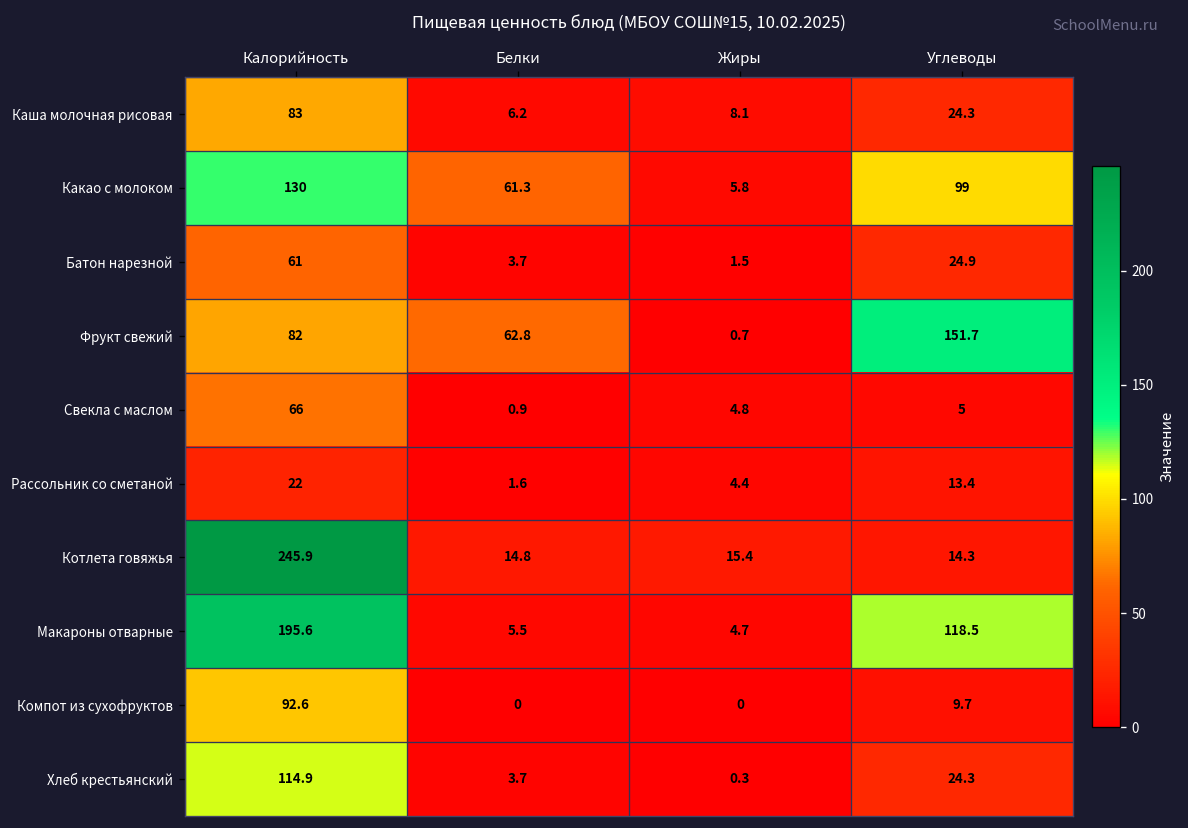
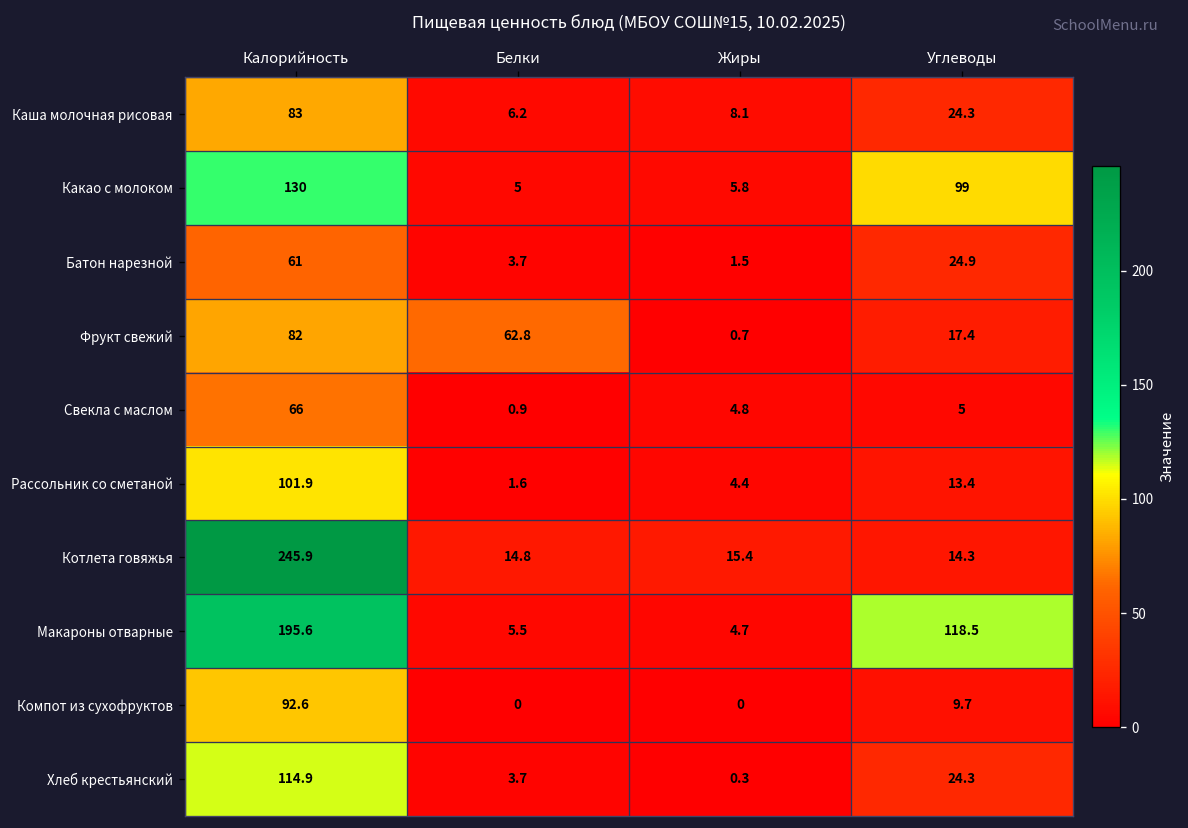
Какао с молоком, Белки: 61.3 -> 5
Фрукт свежий, Углеводы: 151.7 -> 17.4
Рассольник со сметаной, Калорийность: 22 -> 101.9
